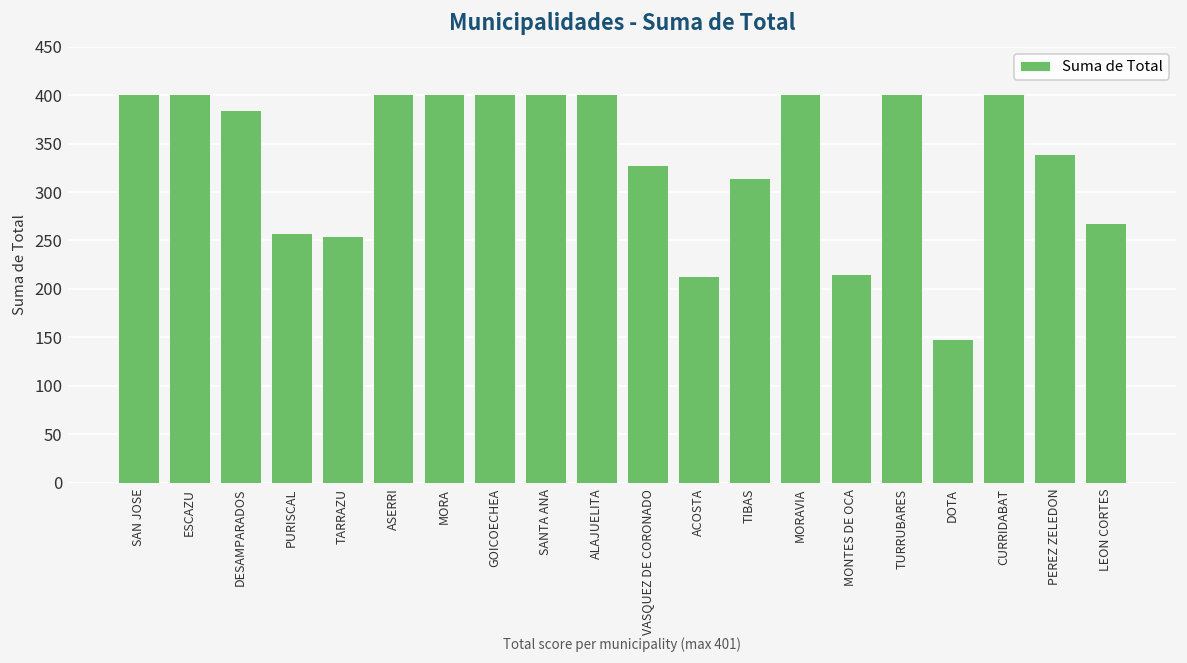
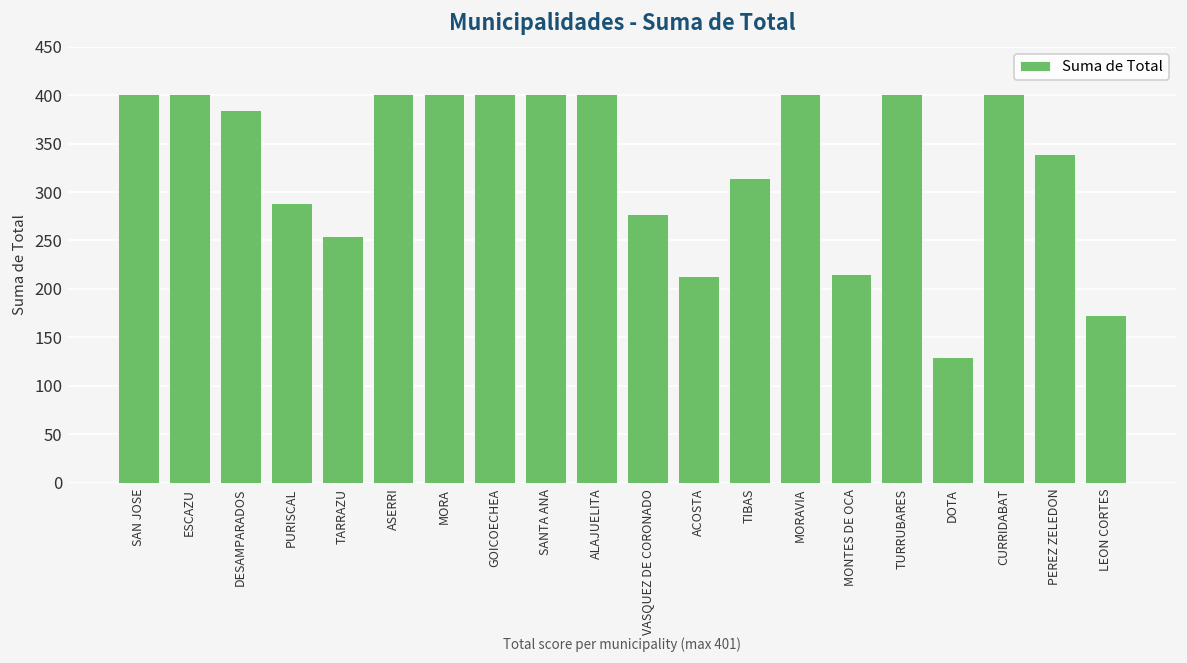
PURISCAL: 260 -> 290
VASQUEZ DE CORONADO: 330 -> 280
DOTA: 150 -> 130
LEON CORTES: 270 -> 170
